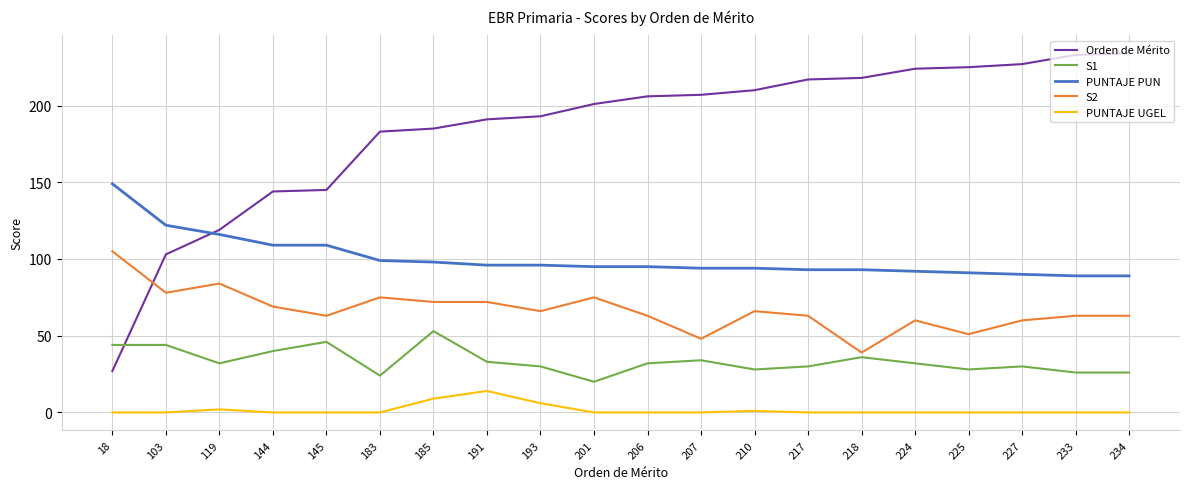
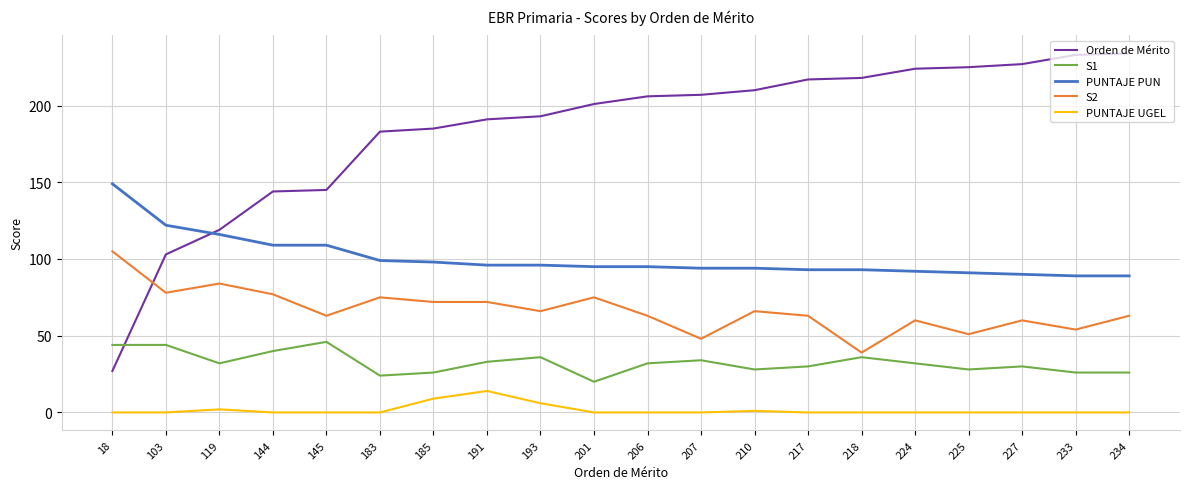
S2, 144: 69 -> 77
S1, 185: 53 -> 26
S1, 193: 30 -> 36
S2, 233: 63 -> 54
